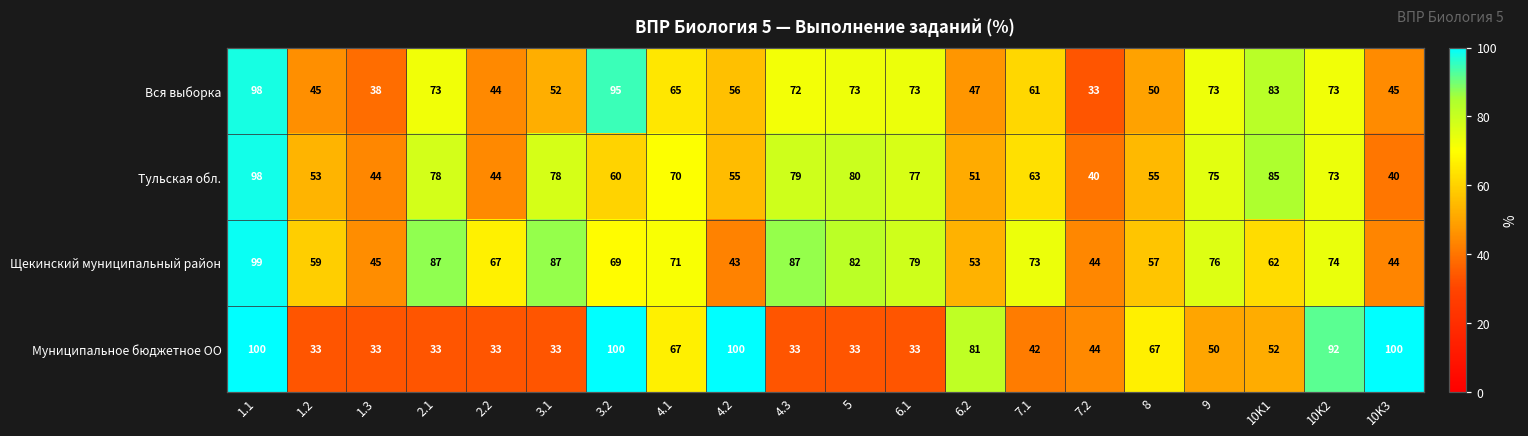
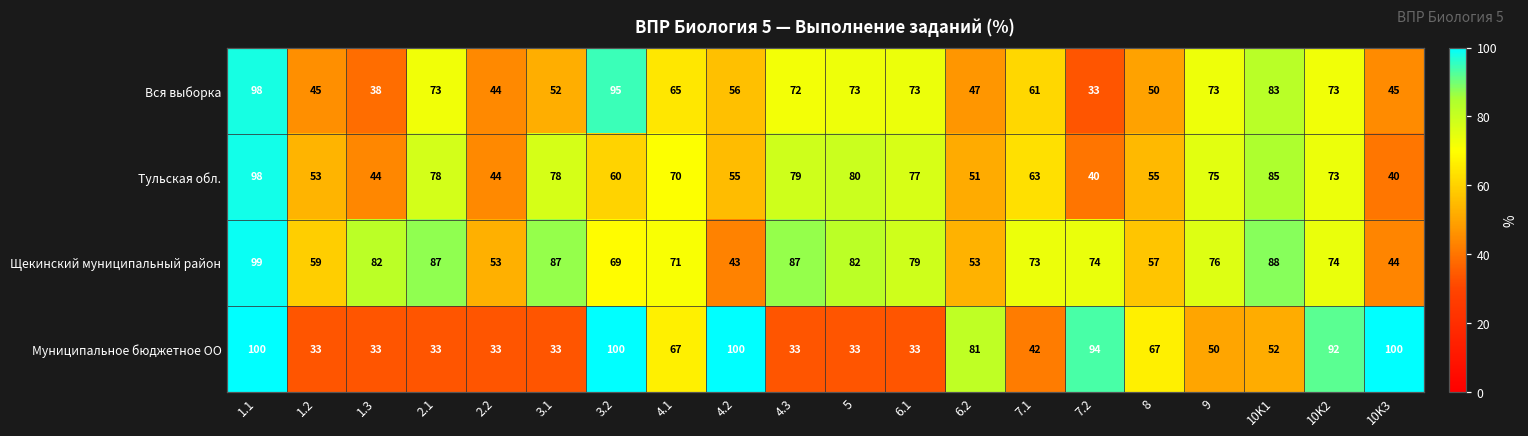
Щекинский муниципальный район, 1.3: 45 -> 82
Щекинский муниципальный район, 2.2: 67 -> 53
Щекинский муниципальный район, 7.2: 44 -> 74
Щекинский муниципальный район, 10K1: 62 -> 88
Муниципальное бюджетное ОО, 7.2: 44 -> 94
